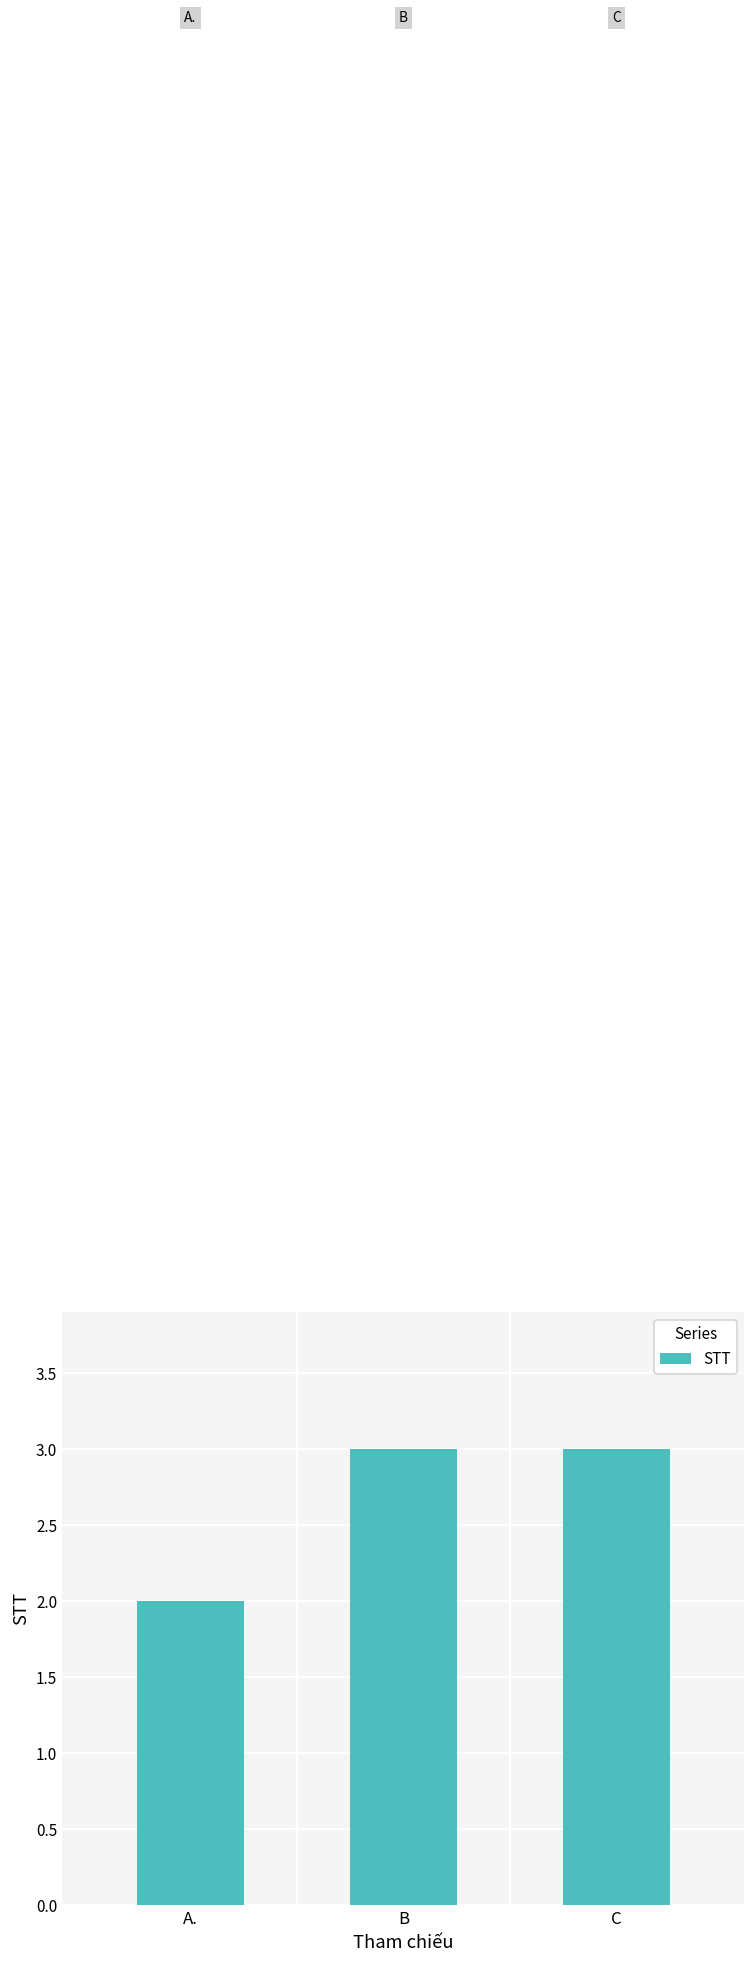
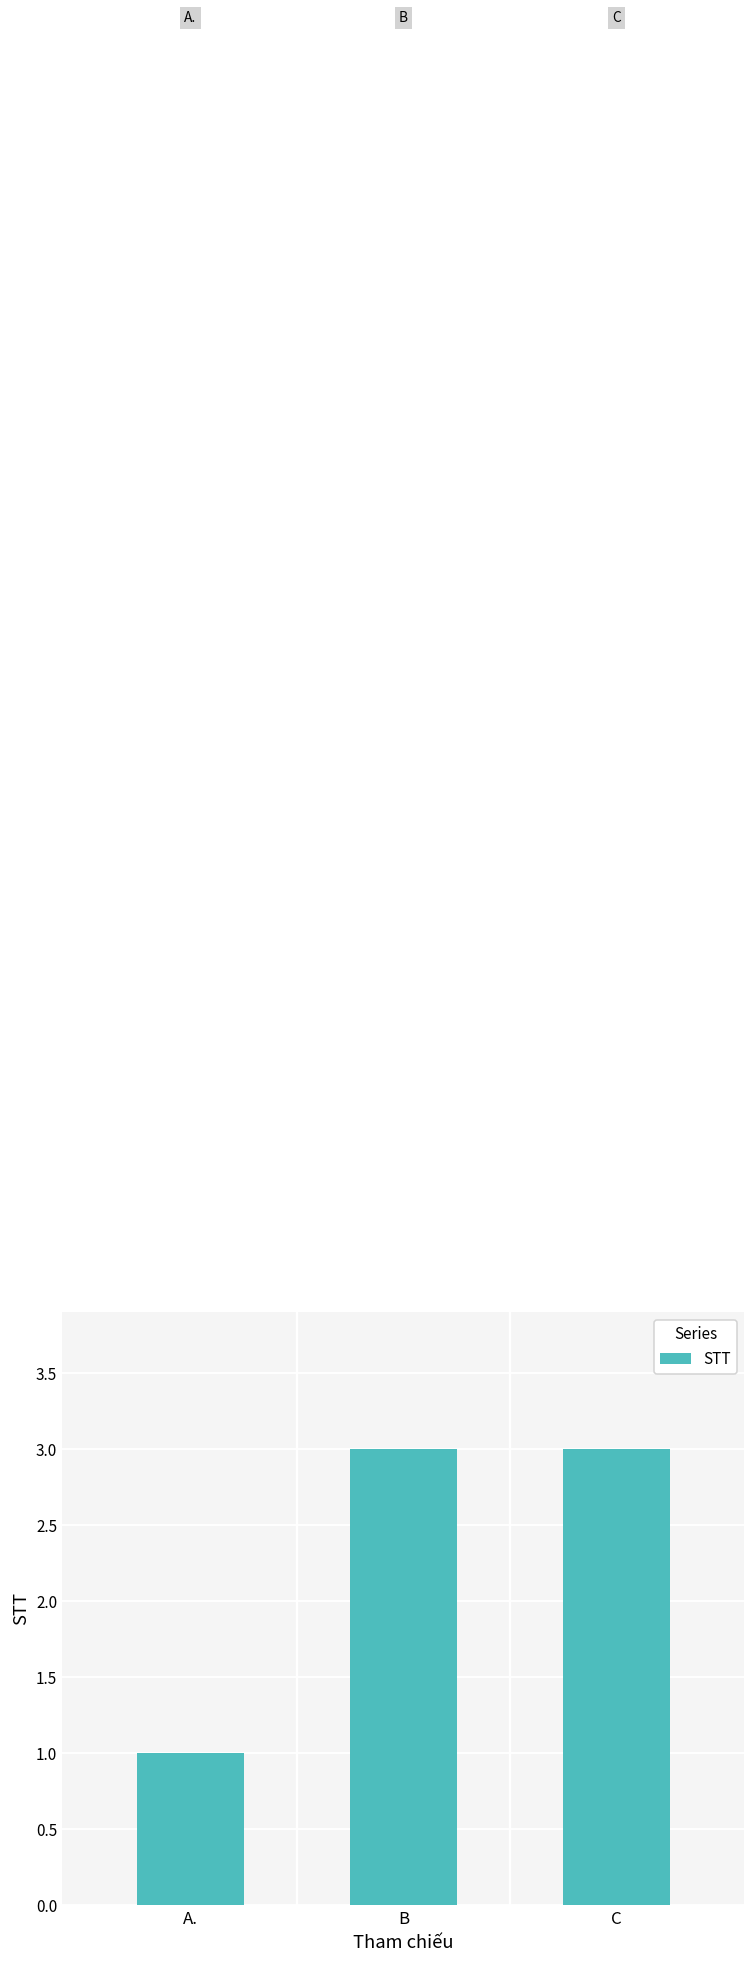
A.: 2 -> 1
